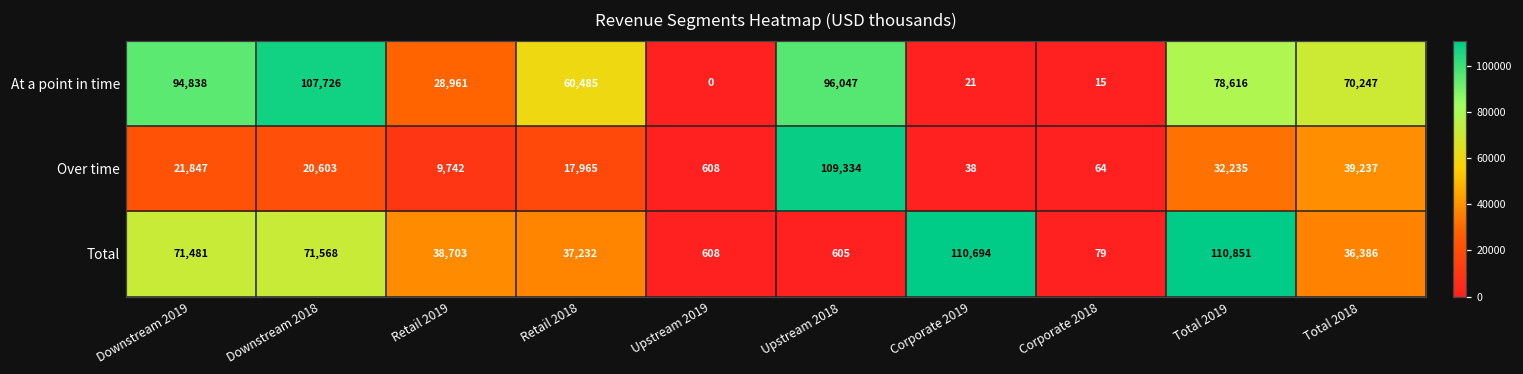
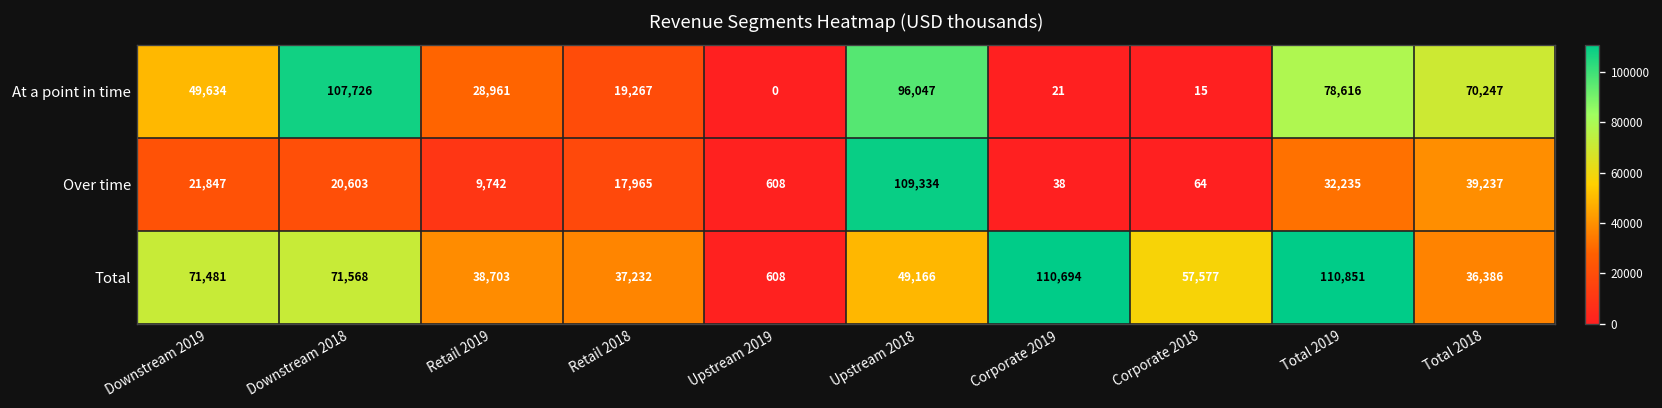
At a point in time, Downstream 2019: 94,838 -> 49,634
At a point in time, Retail 2018: 60,485 -> 19,267
Total, Upstream 2018: 605 -> 49,166
Total, Corporate 2018: 79 -> 57,577
